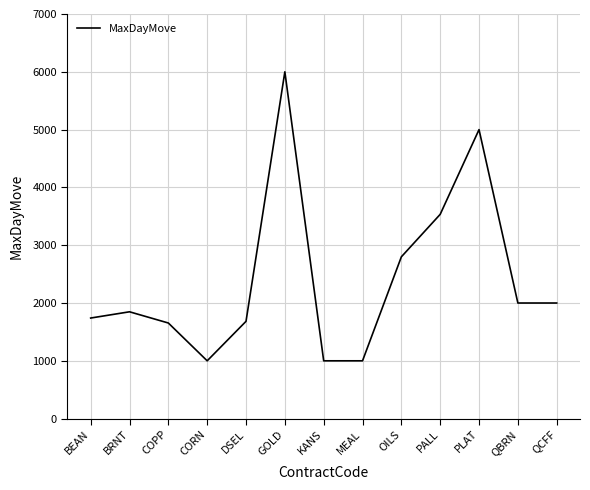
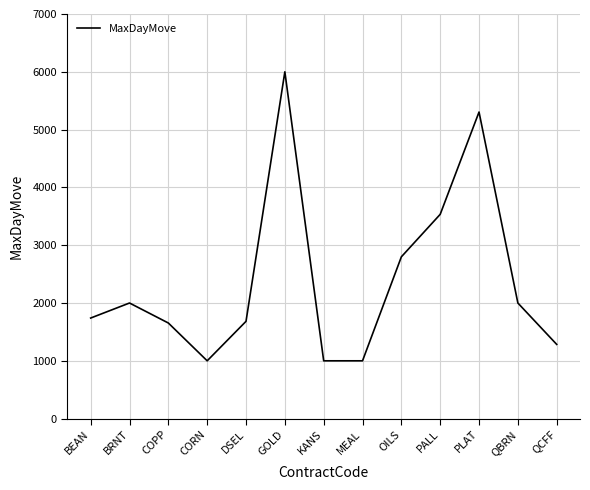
BRNT: 1800 -> 2000
PLAT: 5000 -> 5300
QCFF: 2000 -> 1300
